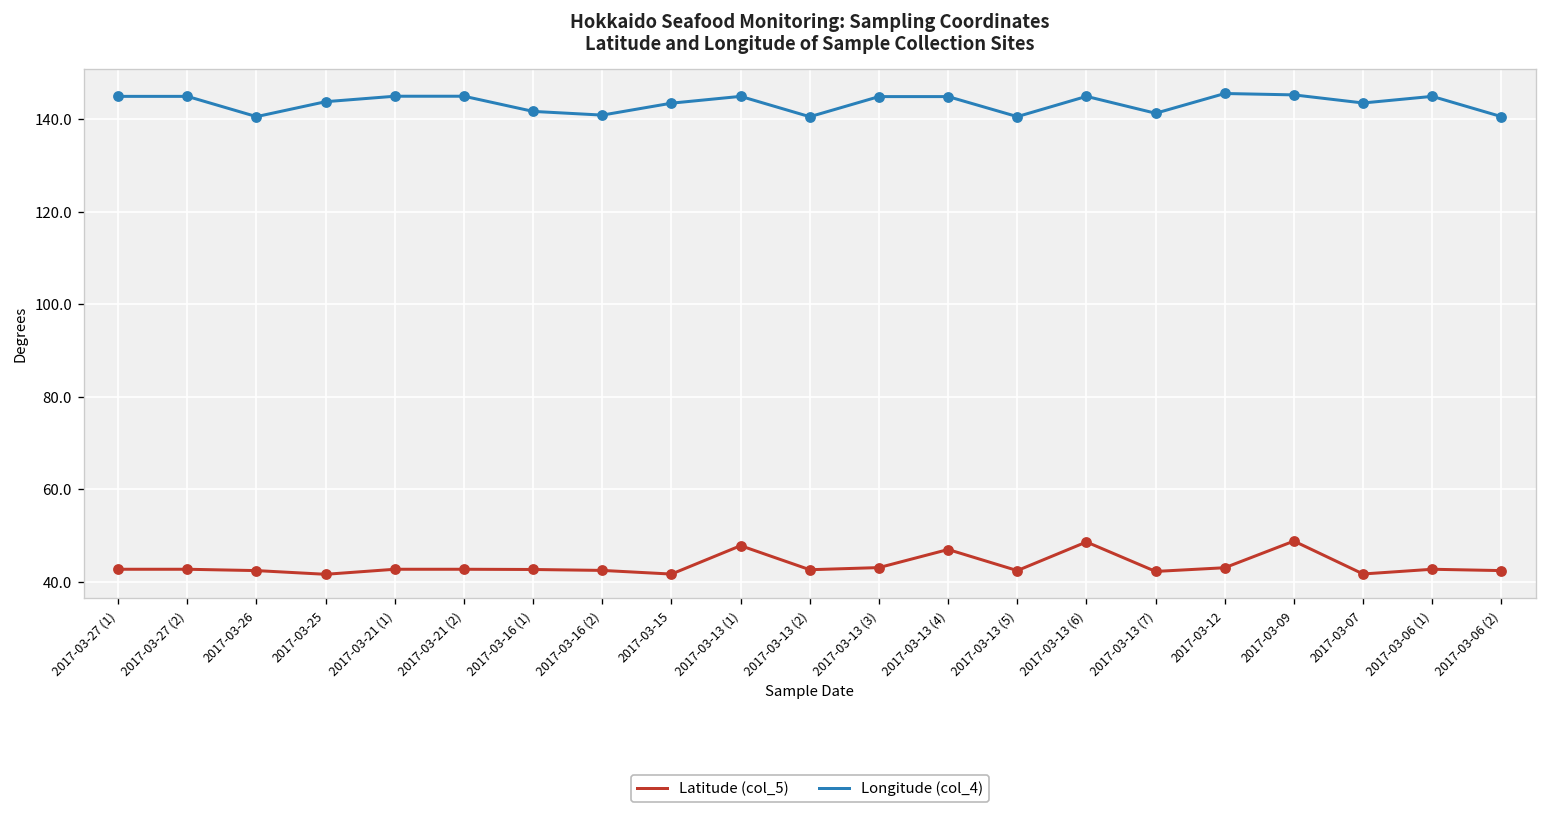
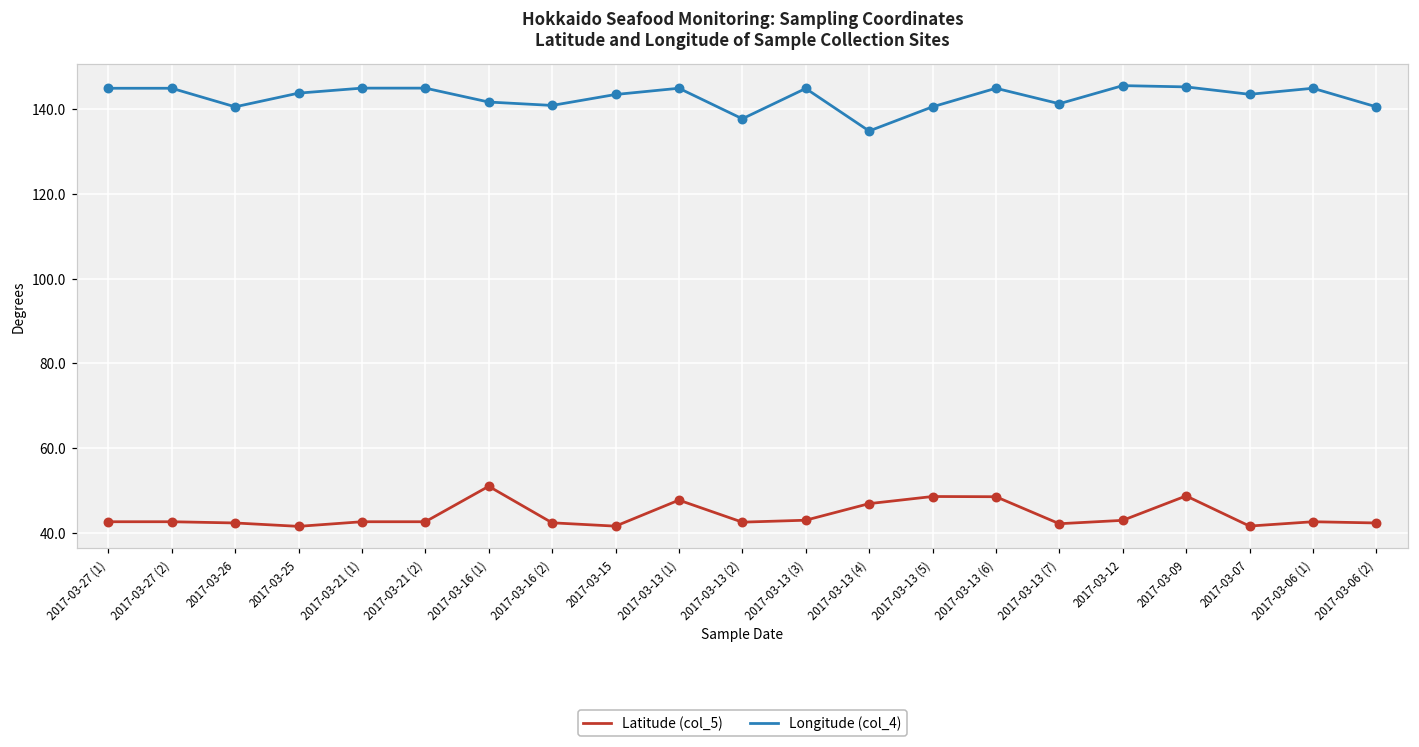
Latitude (col_5), 2017-03-16 (1): 43 -> 51
Longitude (col_4), 2017-03-13 (2): 141 -> 138
Longitude (col_4), 2017-03-13 (4): 145 -> 135
Latitude (col_5), 2017-03-13 (5): 42 -> 49
